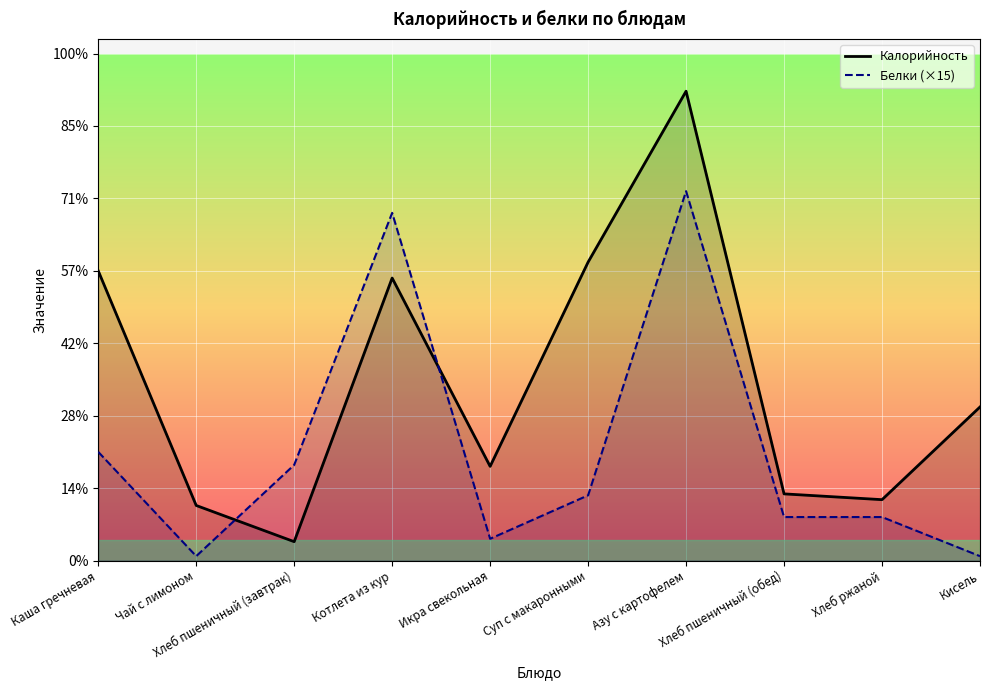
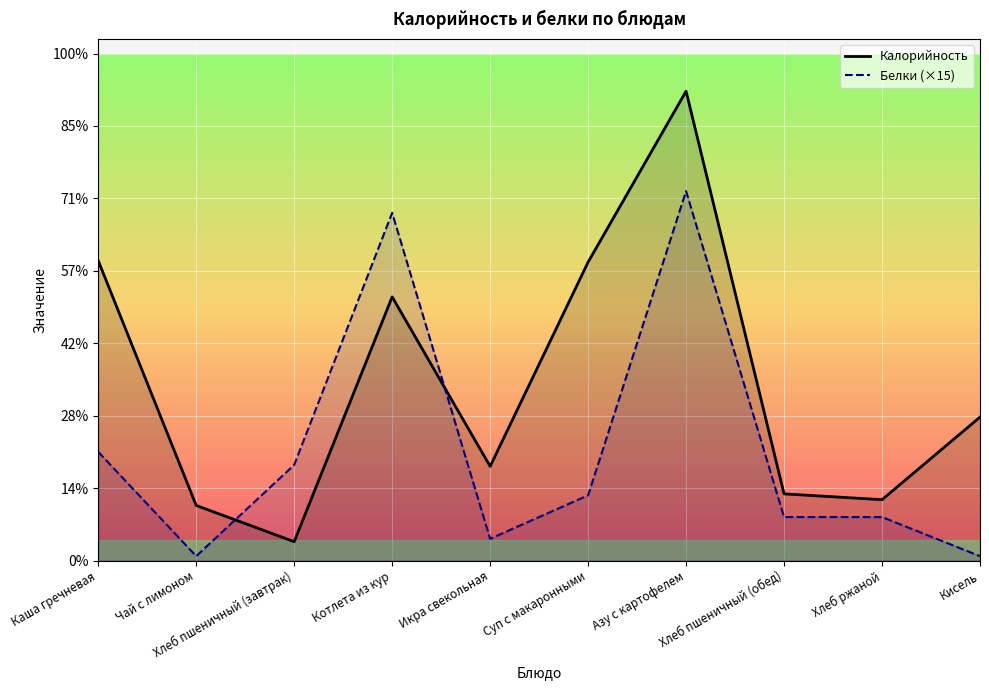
Калорийность, Каша гречневая: 57% -> 59%
Калорийность, Котлета из кур: 56% -> 52%
Калорийность, Кисель: 30% -> 28%
